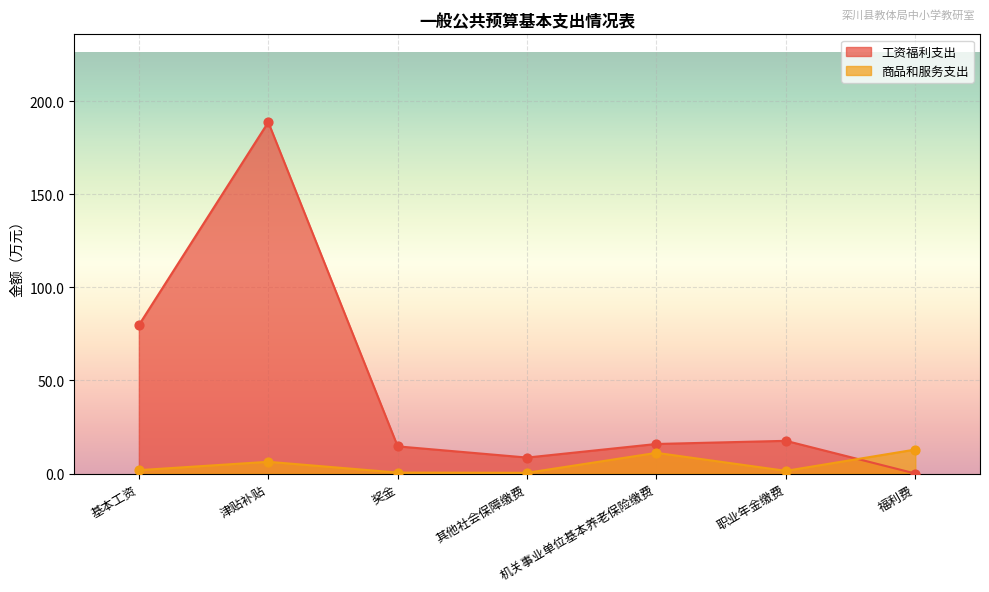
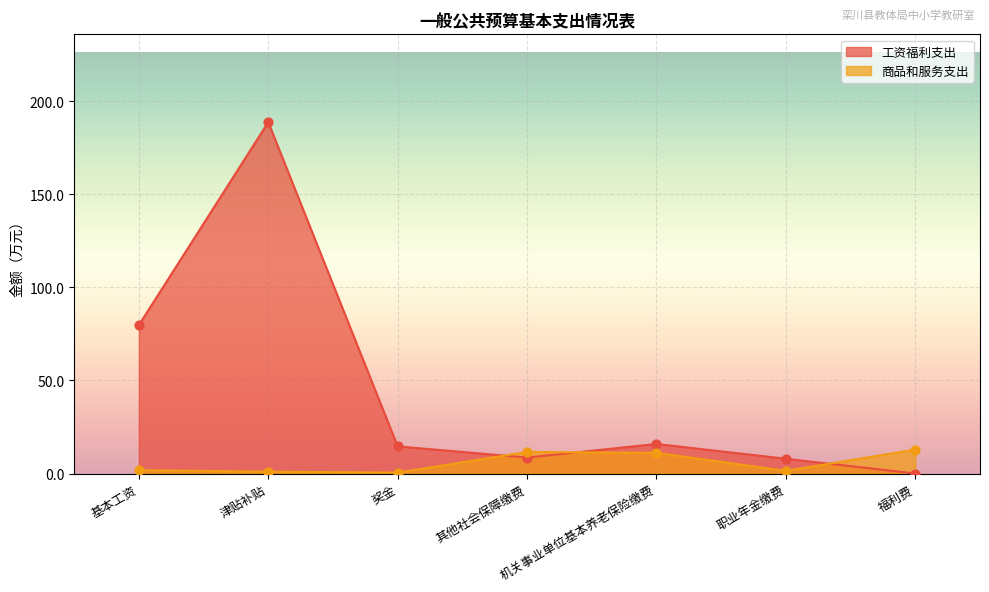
商品和服务支出, 津贴补贴: 6 -> 1
商品和服务支出, 其他社会保障缴费: 0 -> 12
工资福利支出, 职业年金缴费: 18 -> 8
